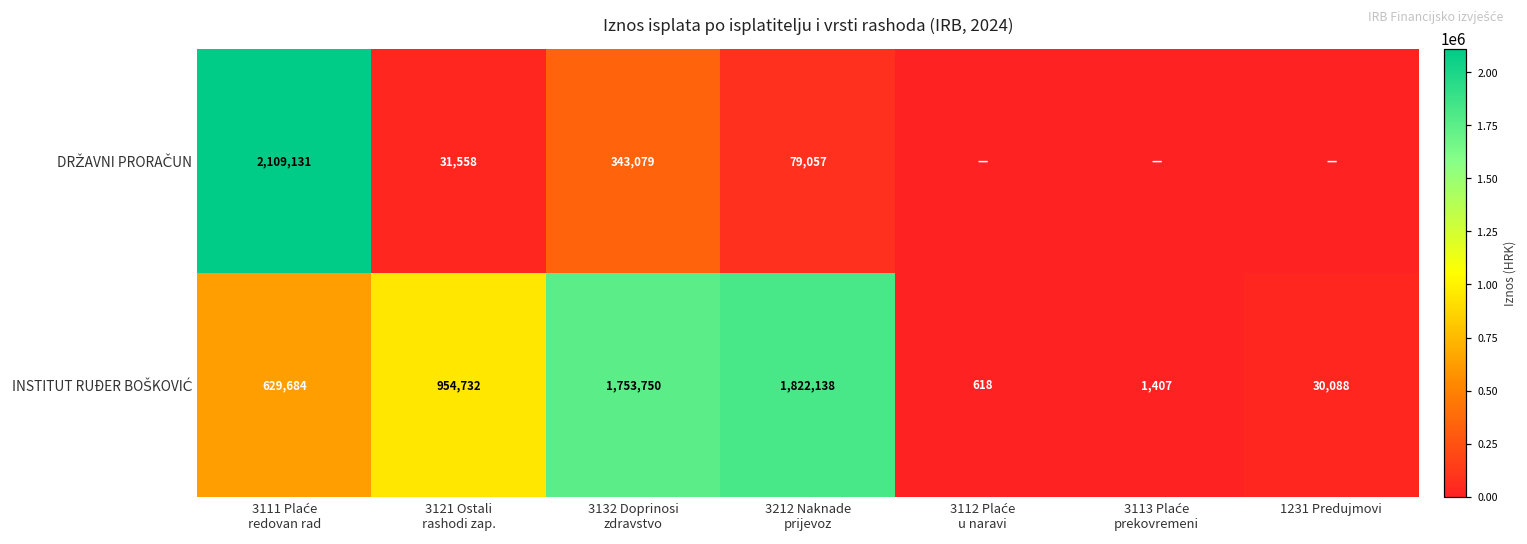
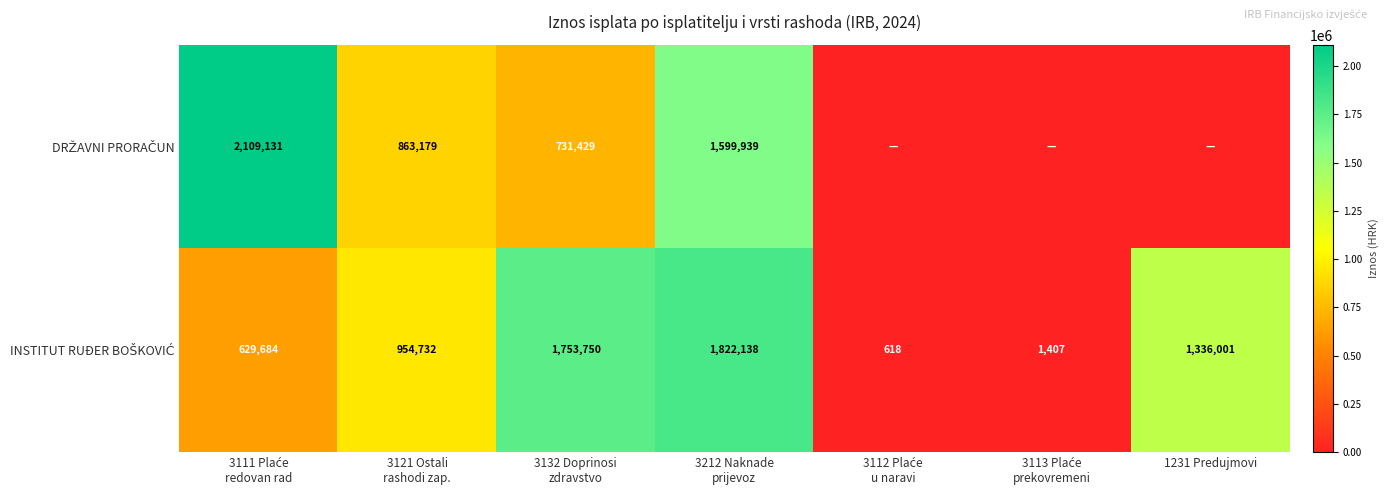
DRŽAVNI PRORAČUN, 3121 Ostali rashodi zap.: 31,558 -> 863,179
DRŽAVNI PRORAČUN, 3132 Doprinosi zdravstvo: 343,079 -> 731,429
DRŽAVNI PRORAČUN, 3212 Naknade prijevoz: 79,057 -> 1,599,939
INSTITUT RUĐER BOŠKOVIĆ, 1231 Predujmovi: 30,088 -> 1,336,001
